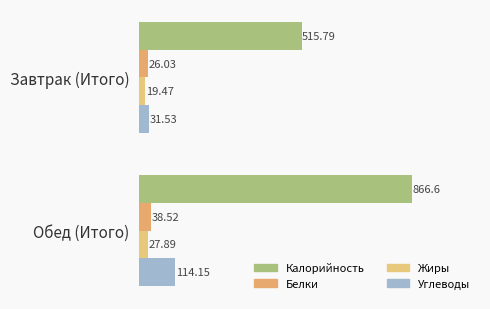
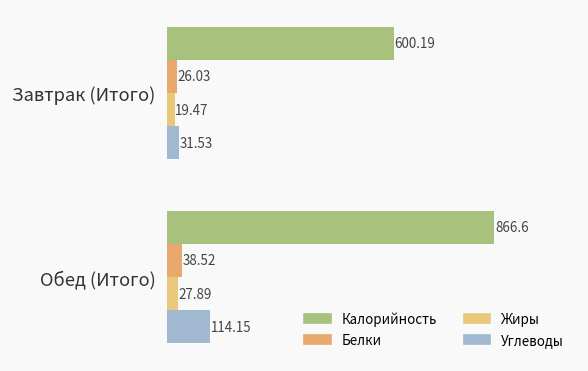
Калорийность, Завтрак (Итого): 515.79 -> 600.19
